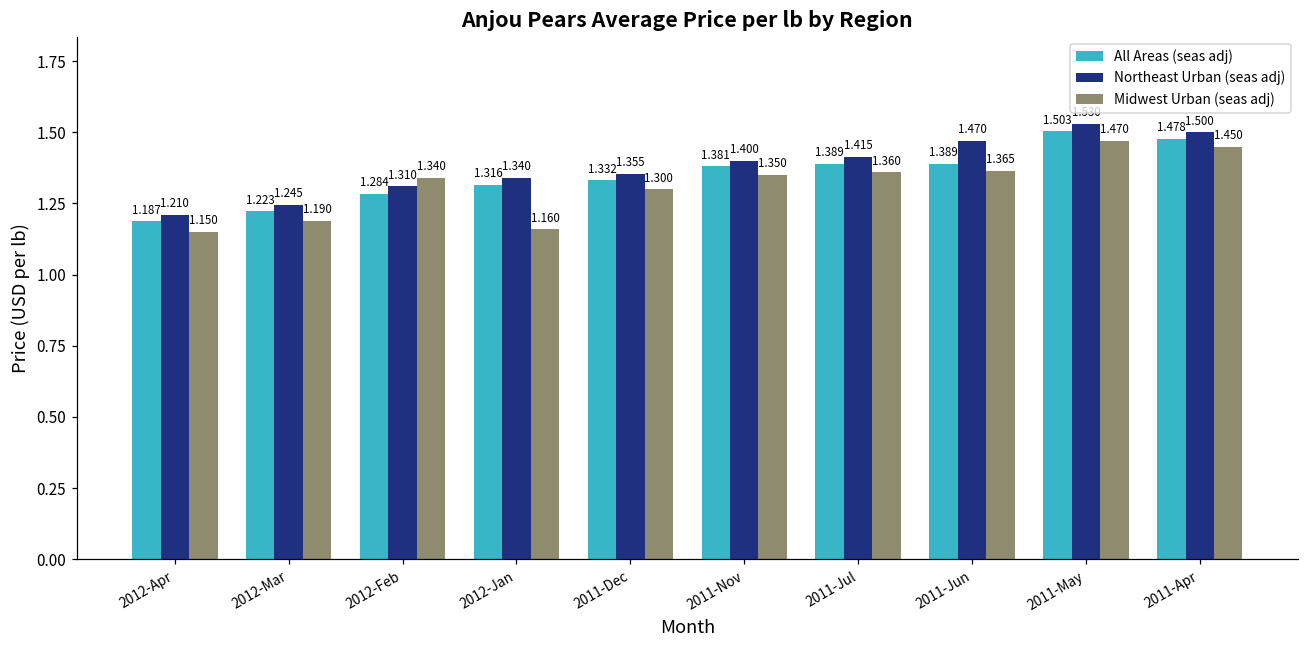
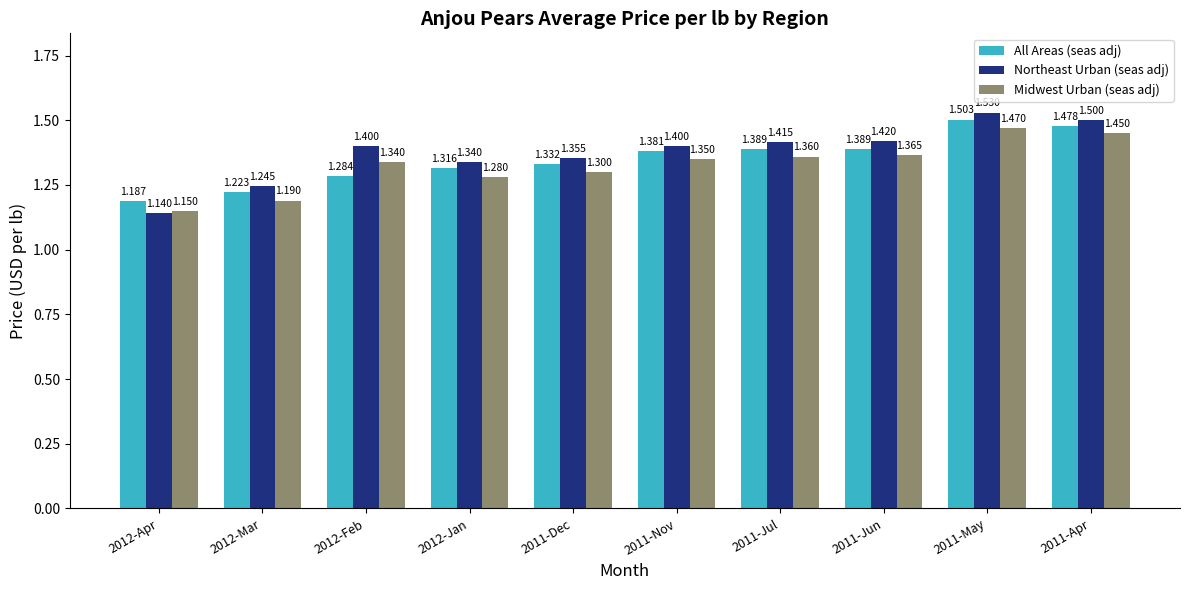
Northeast Urban (seas adj), 2012-Apr: 1.210 -> 1.140
Northeast Urban (seas adj), 2012-Feb: 1.310 -> 1.400
Midwest Urban (seas adj), 2012-Jan: 1.160 -> 1.280
Northeast Urban (seas adj), 2011-Jun: 1.470 -> 1.420
